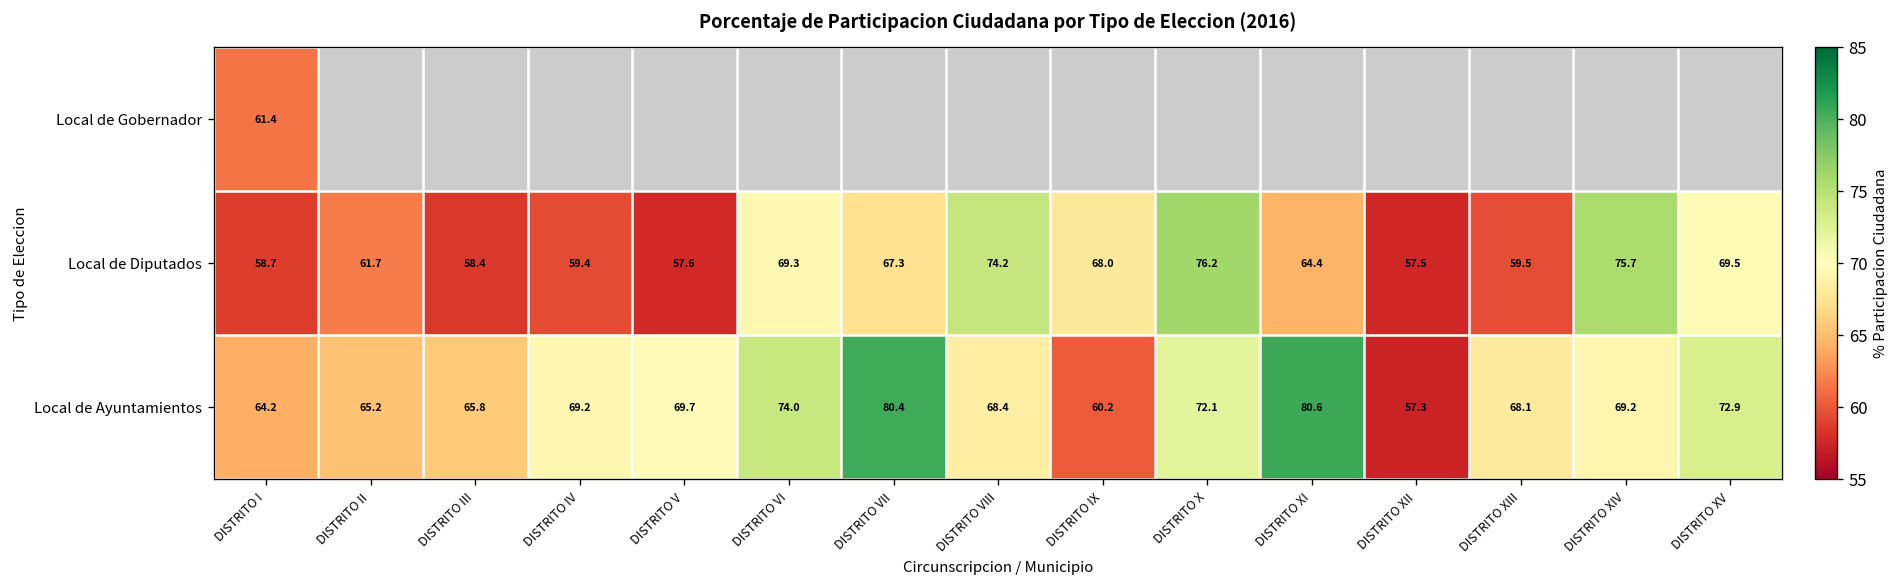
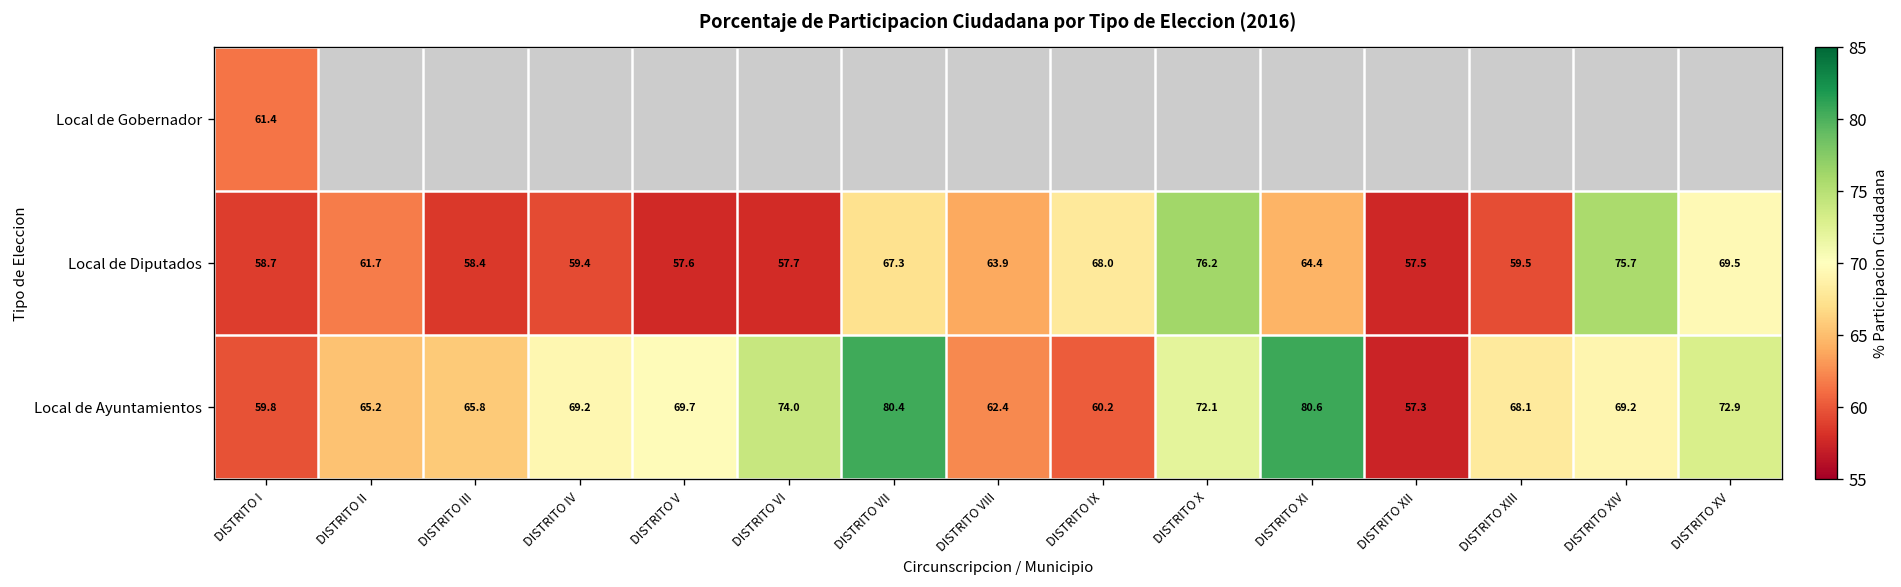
Local de Diputados, DISTRITO VI: 69.3 -> 57.7
Local de Diputados, DISTRITO VIII: 74.2 -> 63.9
Local de Ayuntamientos, DISTRITO I: 64.2 -> 59.8
Local de Ayuntamientos, DISTRITO VIII: 68.4 -> 62.4
